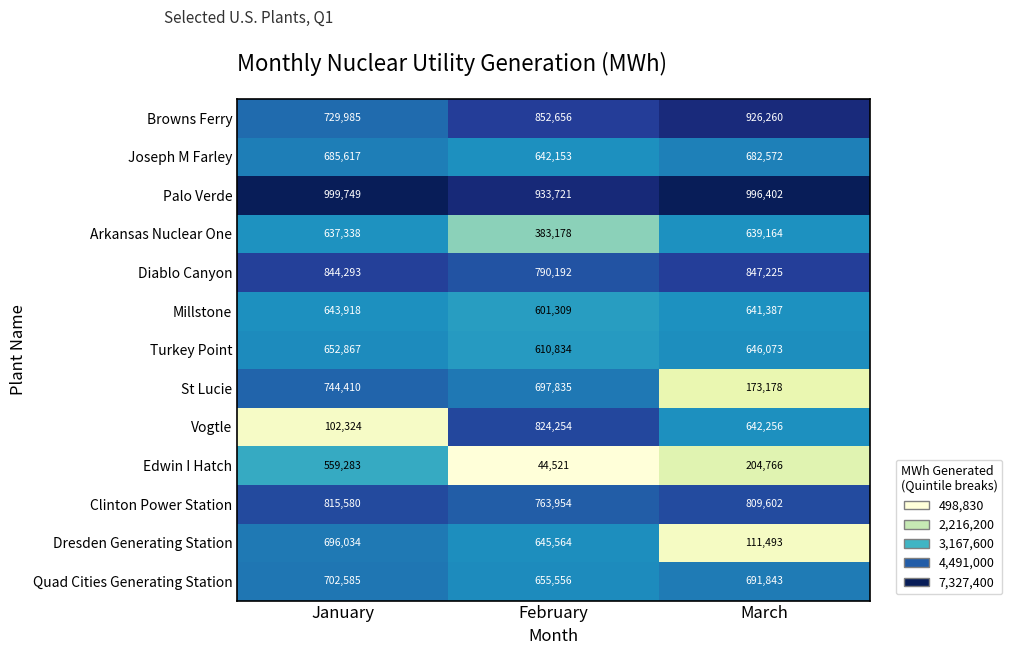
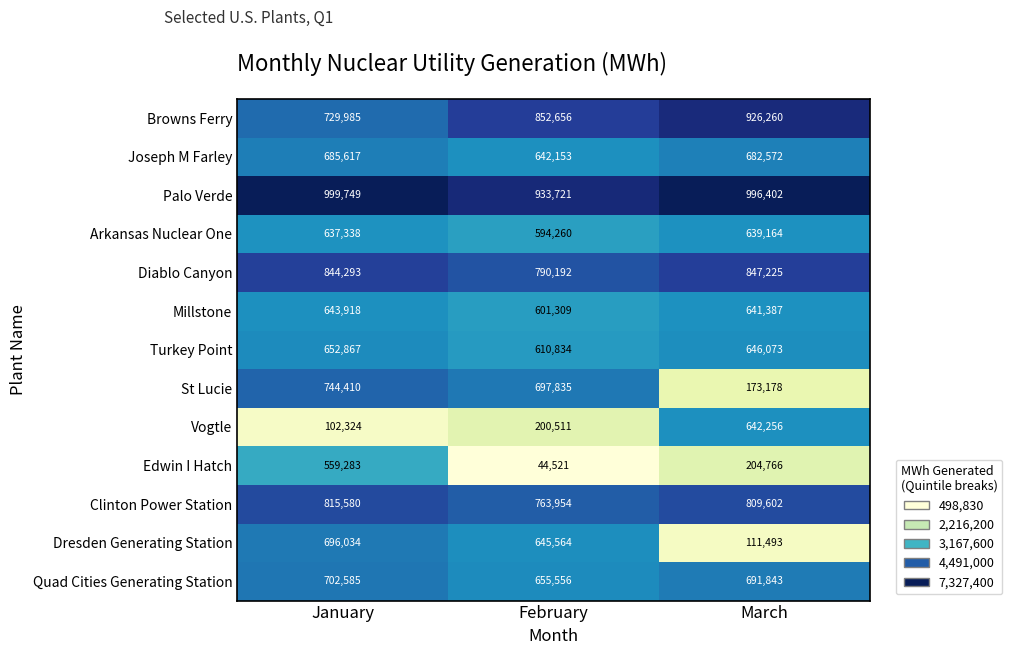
Arkansas Nuclear One, February: 383,178 -> 594,260
Vogtle, February: 824,254 -> 200,511
